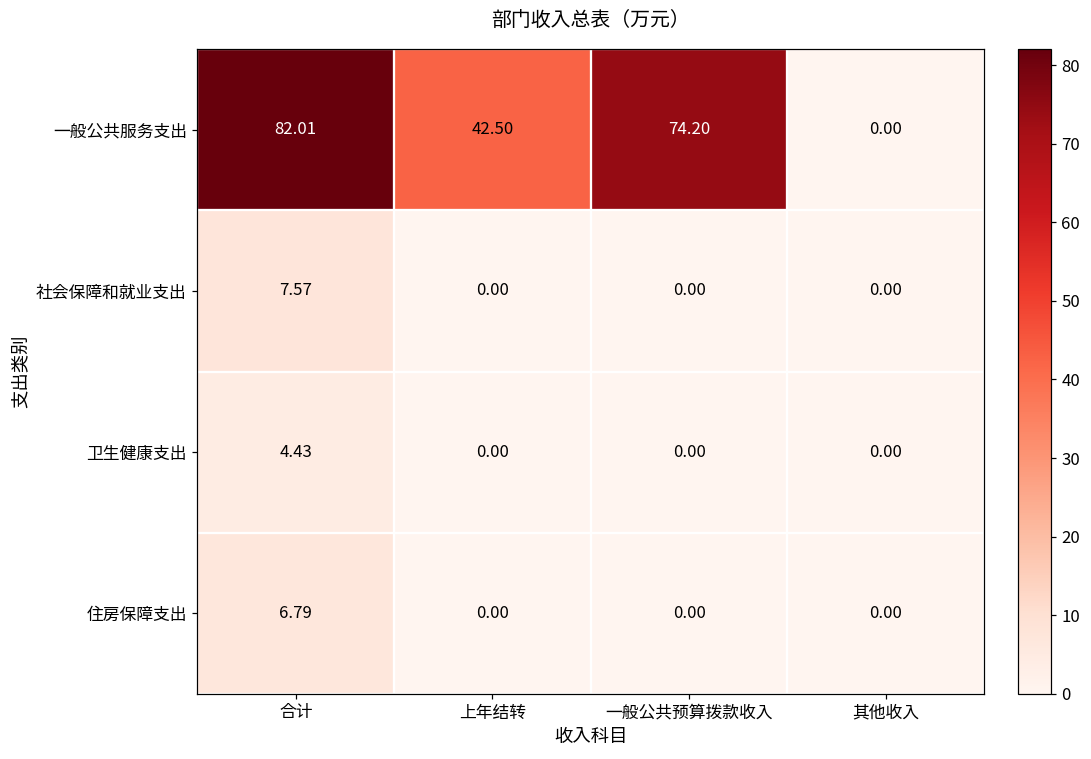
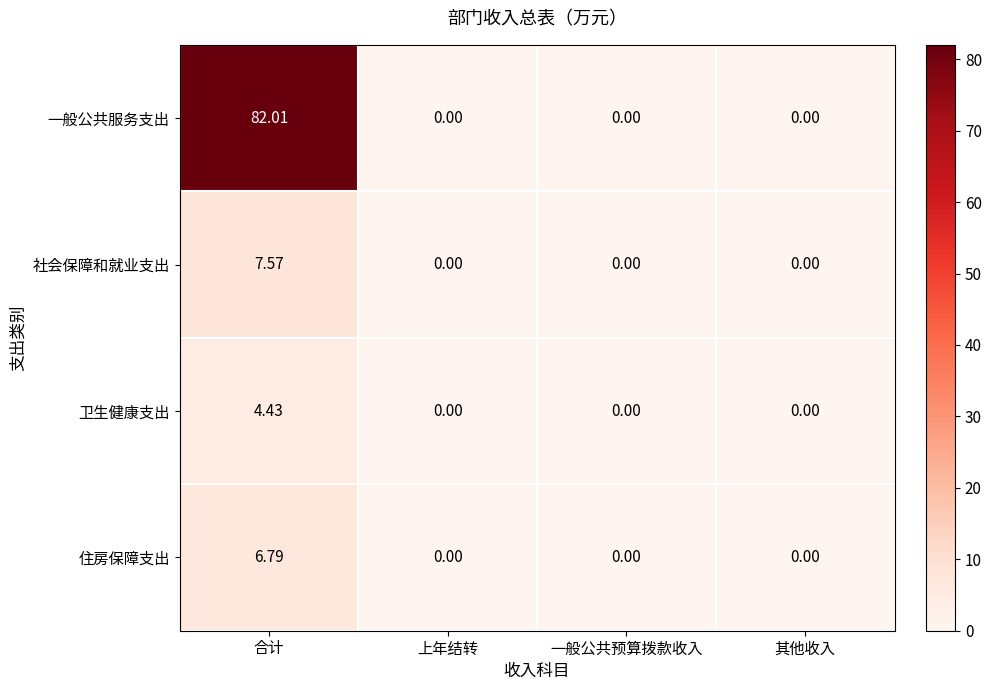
一般公共服务支出, 上年结转: 42.50 -> 0.00
一般公共服务支出, 一般公共预算拨款收入: 74.20 -> 0.00
